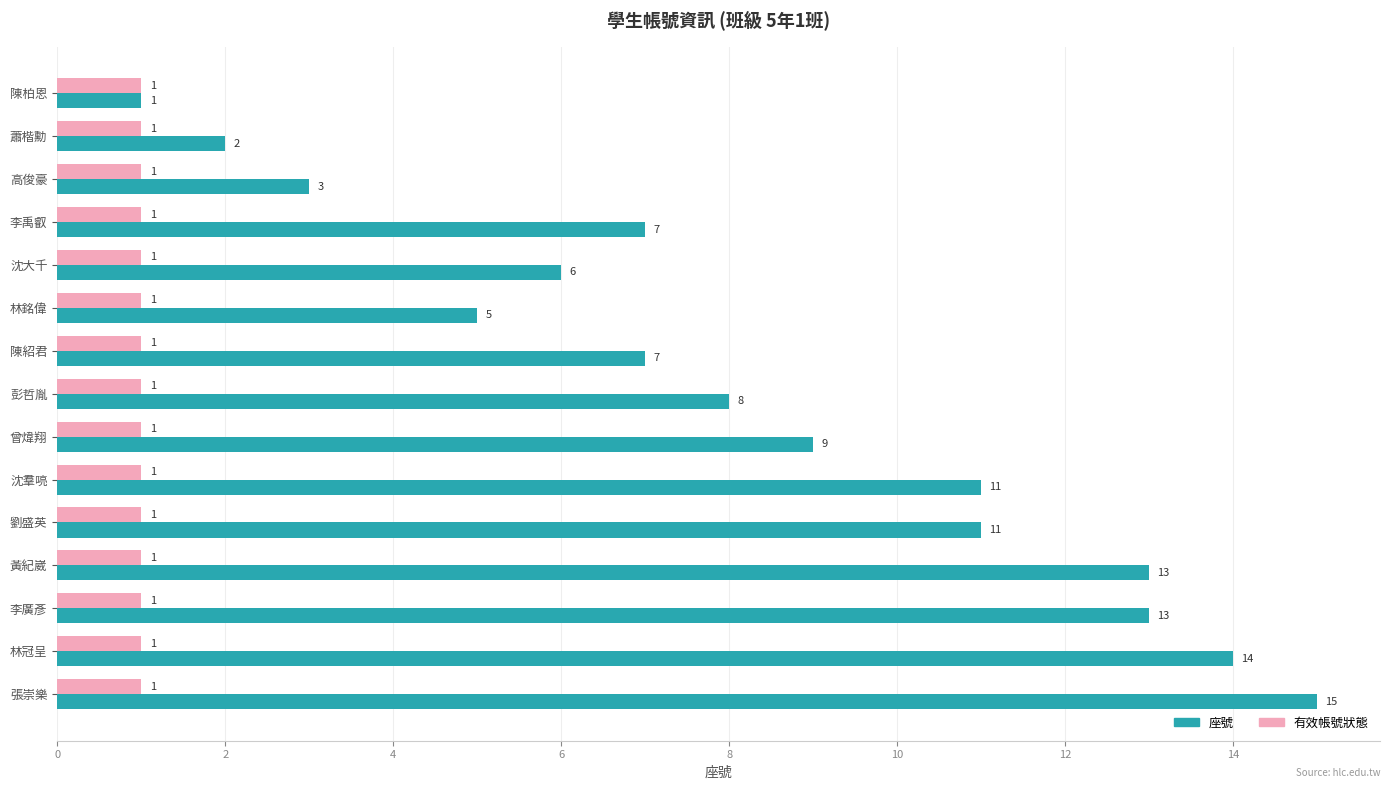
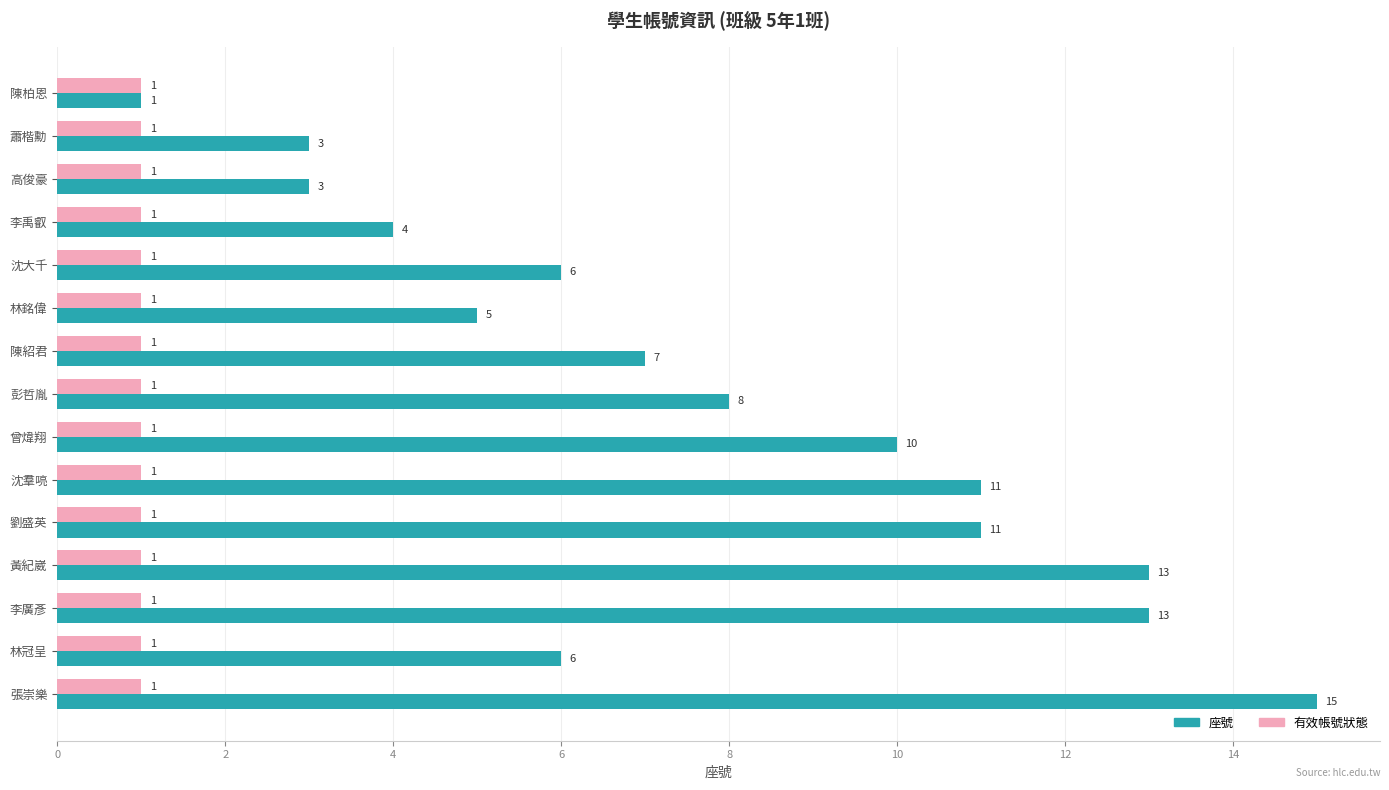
座號, 蕭楷勳: 2 -> 3
座號, 李禹叡: 7 -> 4
座號, 曾煒翔: 9 -> 10
座號, 林冠呈: 14 -> 6
